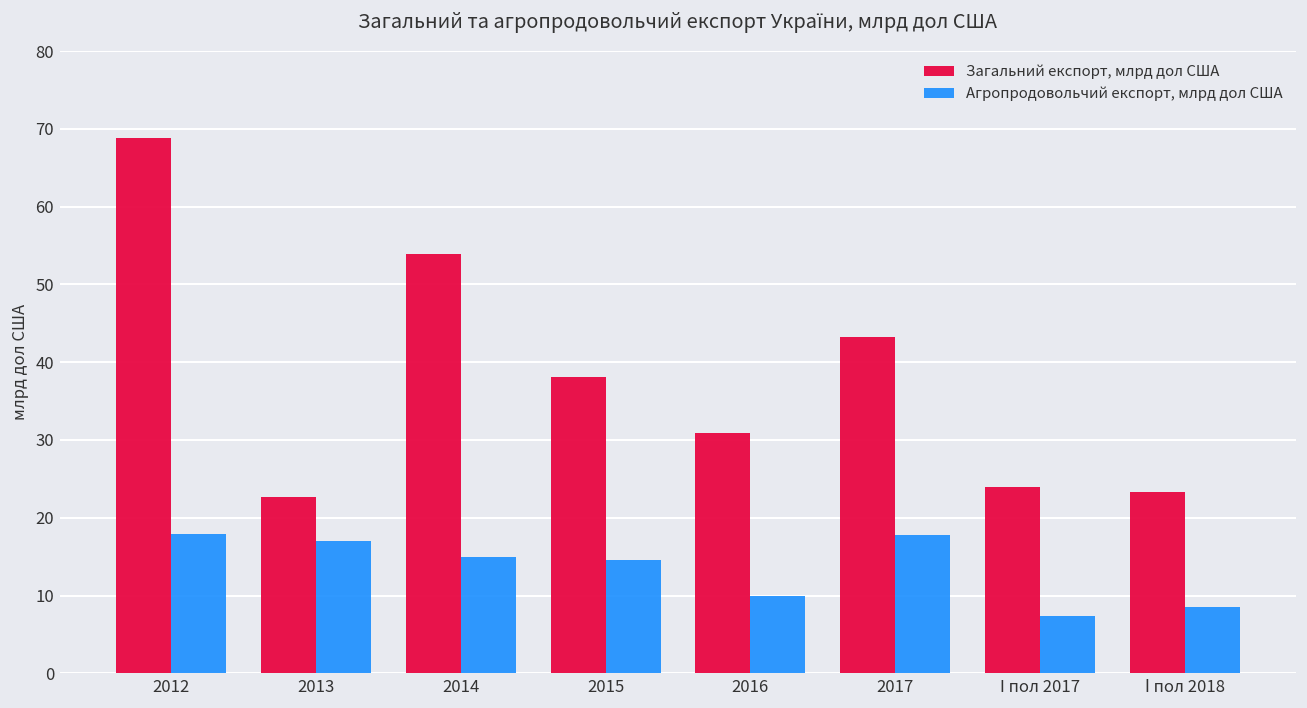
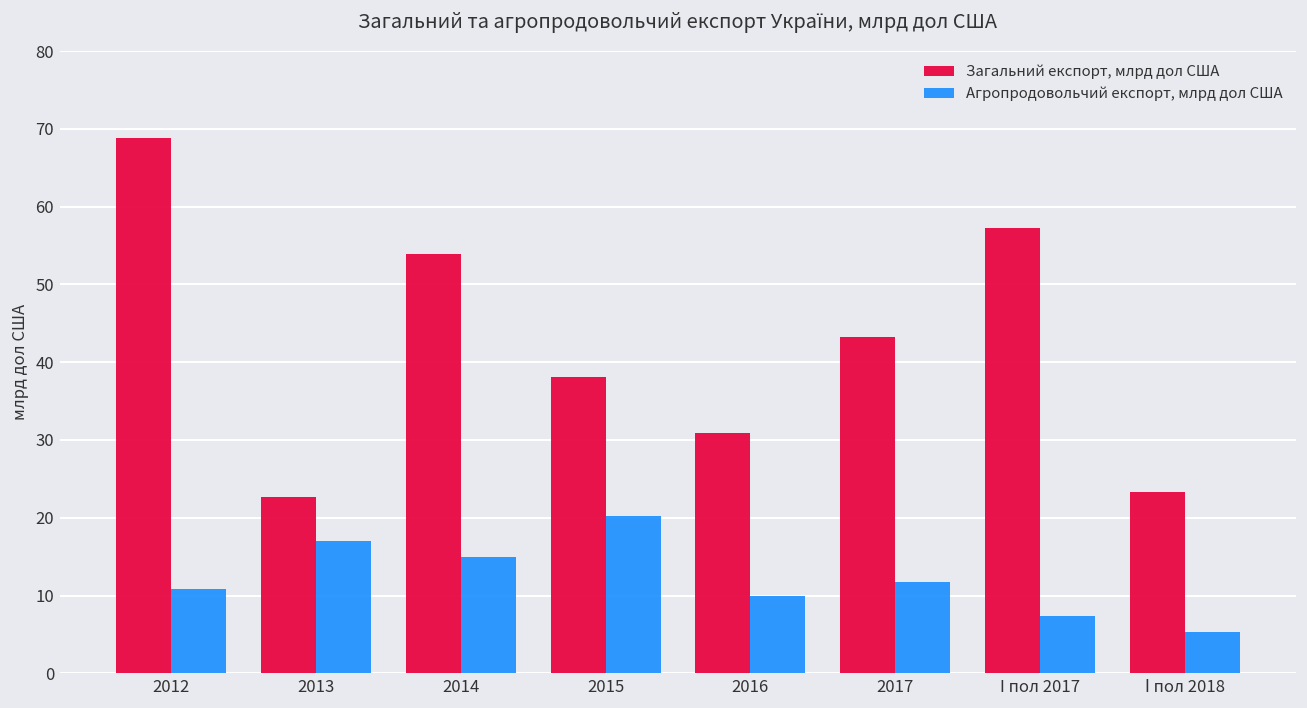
Агропродовольчий експорт, млрд дол США, 2012: 18 -> 11
Агропродовольчий експорт, млрд дол США, 2015: 15 -> 20
Агропродовольчий експорт, млрд дол США, 2017: 18 -> 12
Загальний експорт, млрд дол США, I пол 2017: 24 -> 57
Агропродовольчий експорт, млрд дол США, І пол 2018: 9 -> 5
